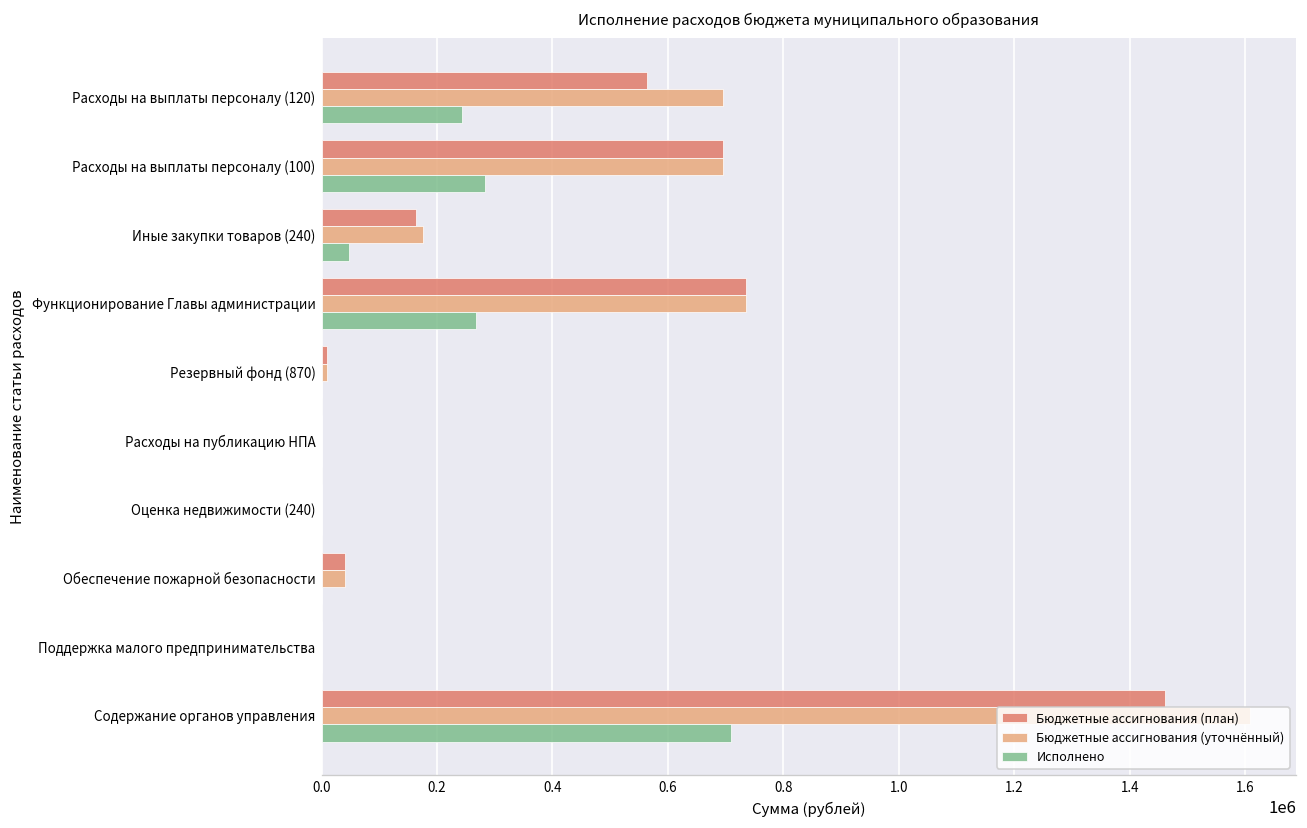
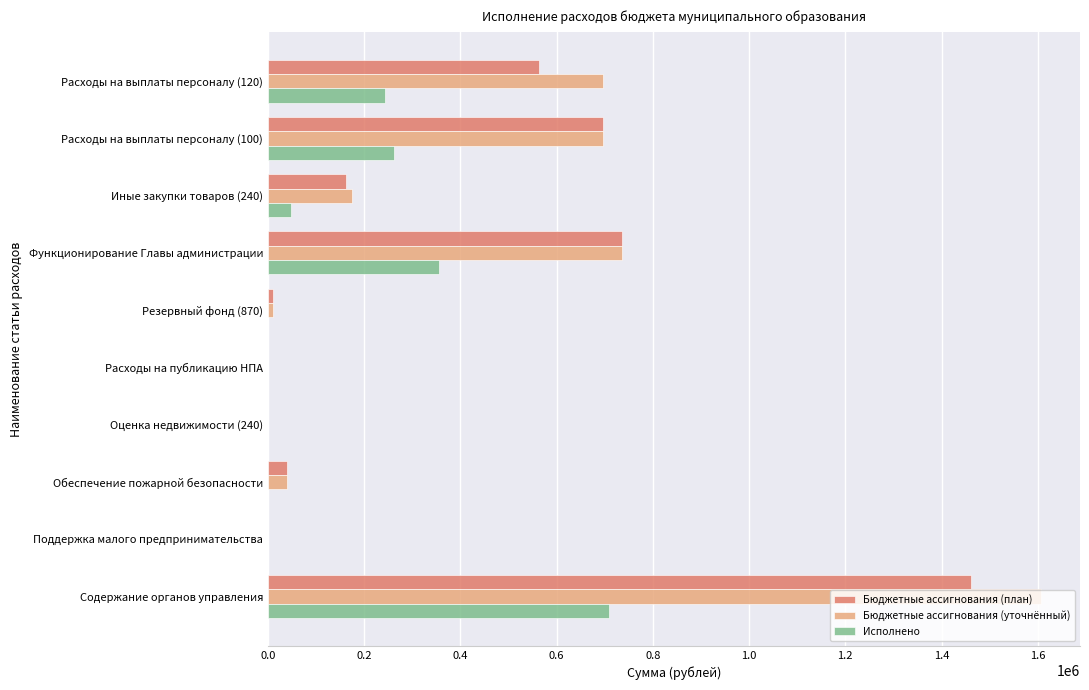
Исполнено, Расходы на выплаты персоналу (100): 280000 -> 260000
Исполнено, Функционирование Главы администрации: 270000 -> 360000
